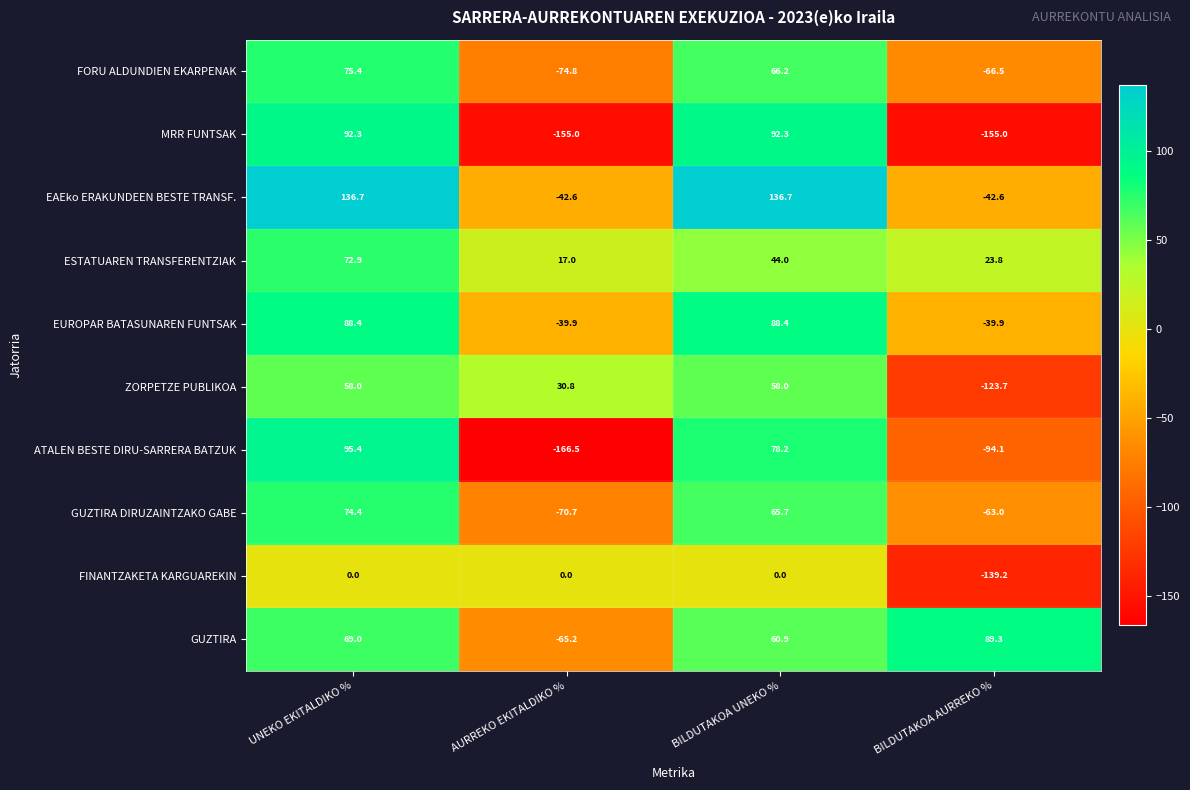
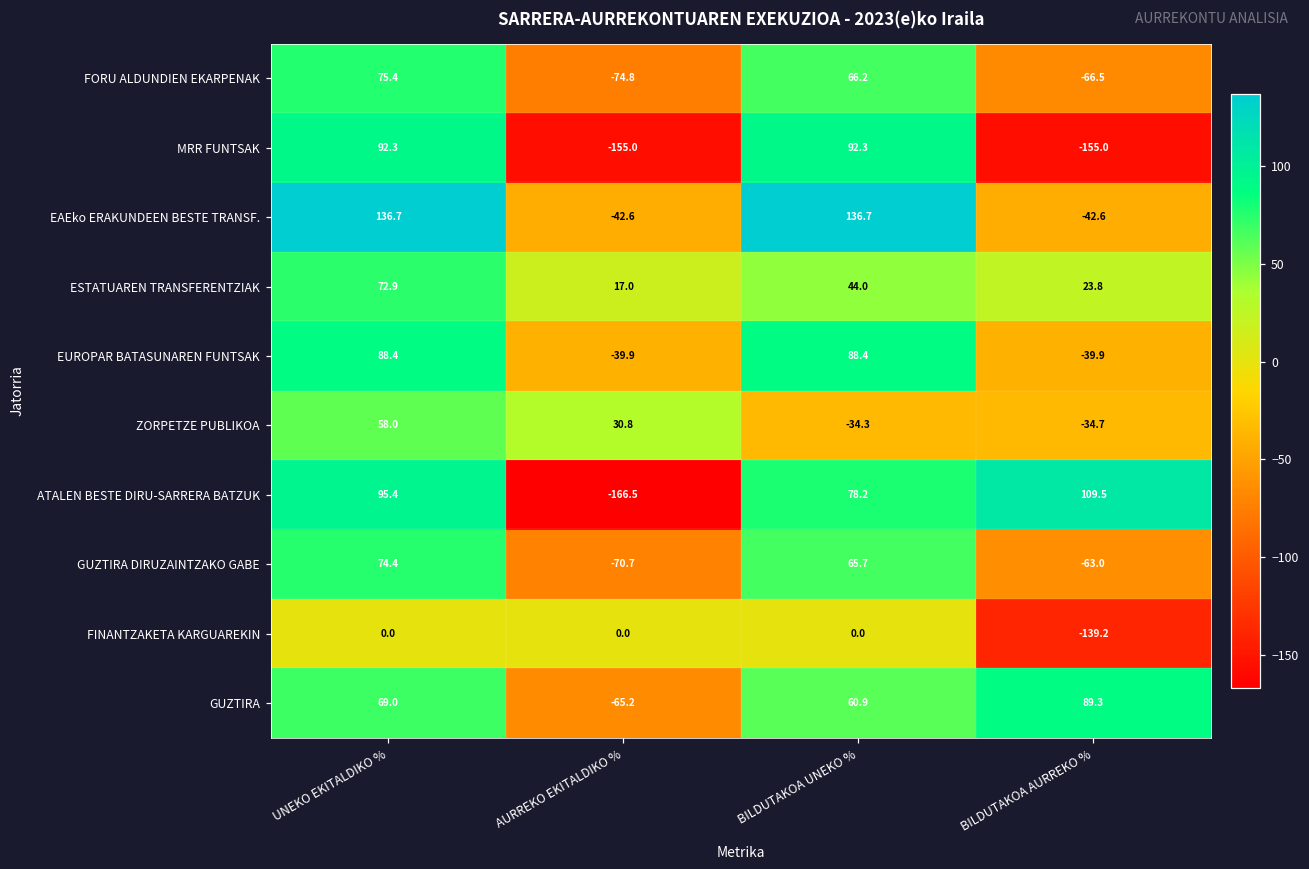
ZORPETZE PUBLIKOA, BILDUTAKOA UNEKO %: 58.0 -> -34.3
ZORPETZE PUBLIKOA, BILDUTAKOA AURREKO %: -123.7 -> -34.7
ATALEN BESTE DIRU-SARRERA BATZUK, BILDUTAKOA AURREKO %: -94.1 -> 109.5
